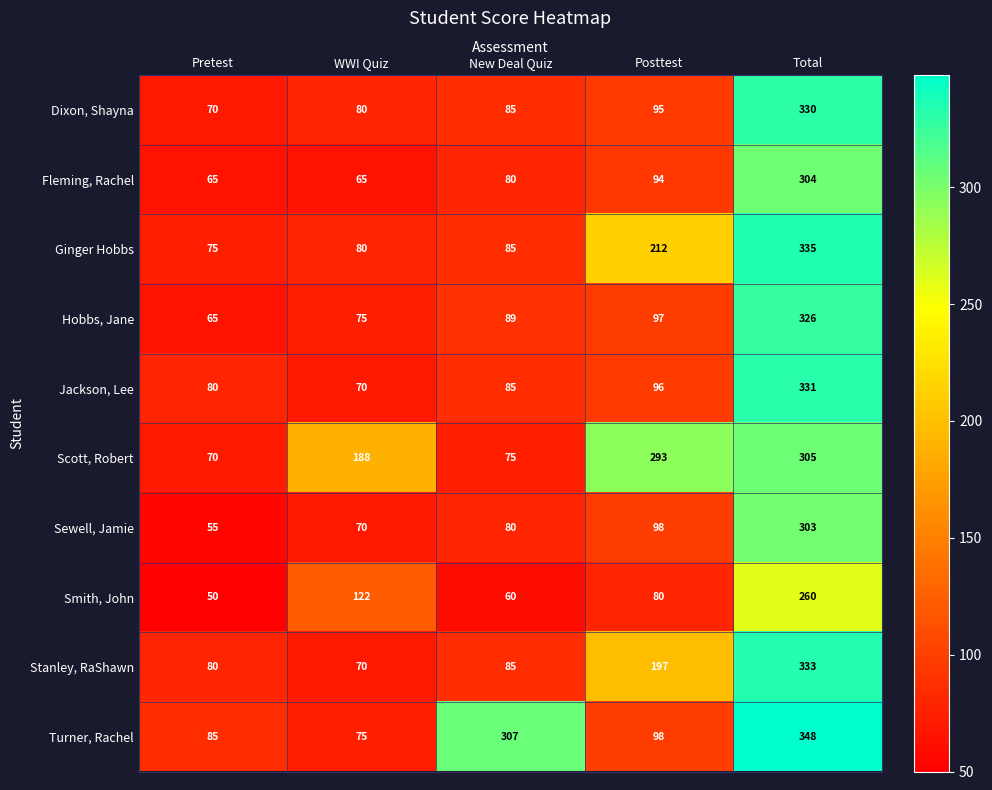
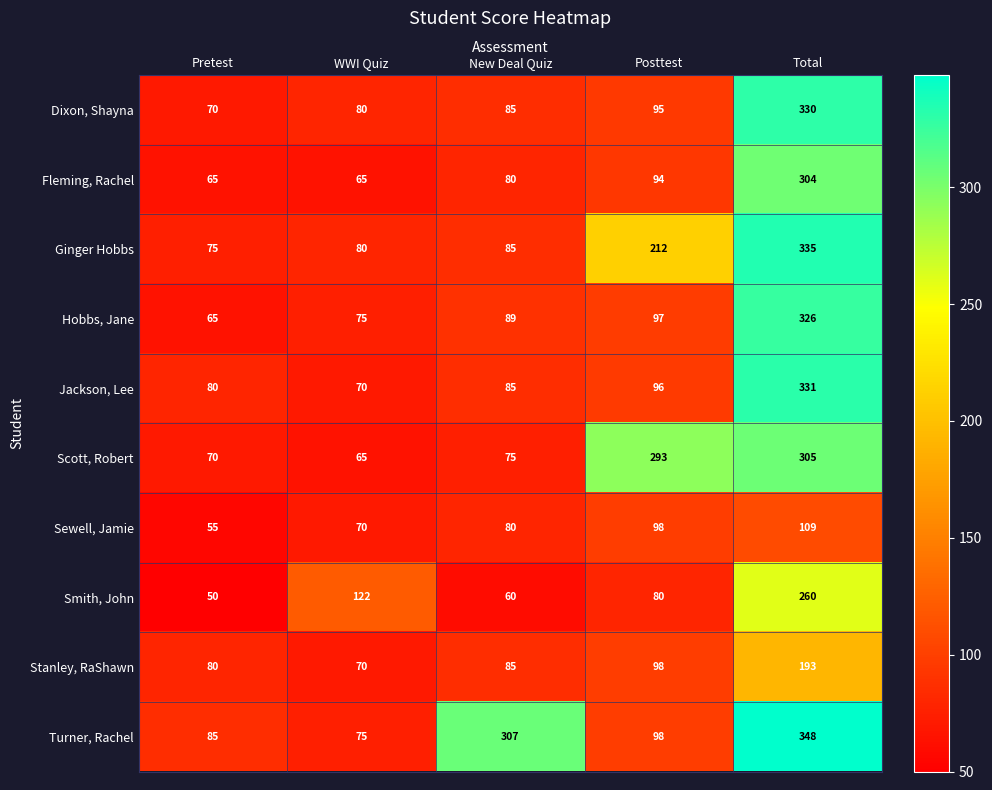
Scott, Robert, WWI Quiz: 188 -> 65
Sewell, Jamie, Total: 303 -> 109
Stanley, RaShawn, Posttest: 197 -> 98
Stanley, RaShawn, Total: 333 -> 193
